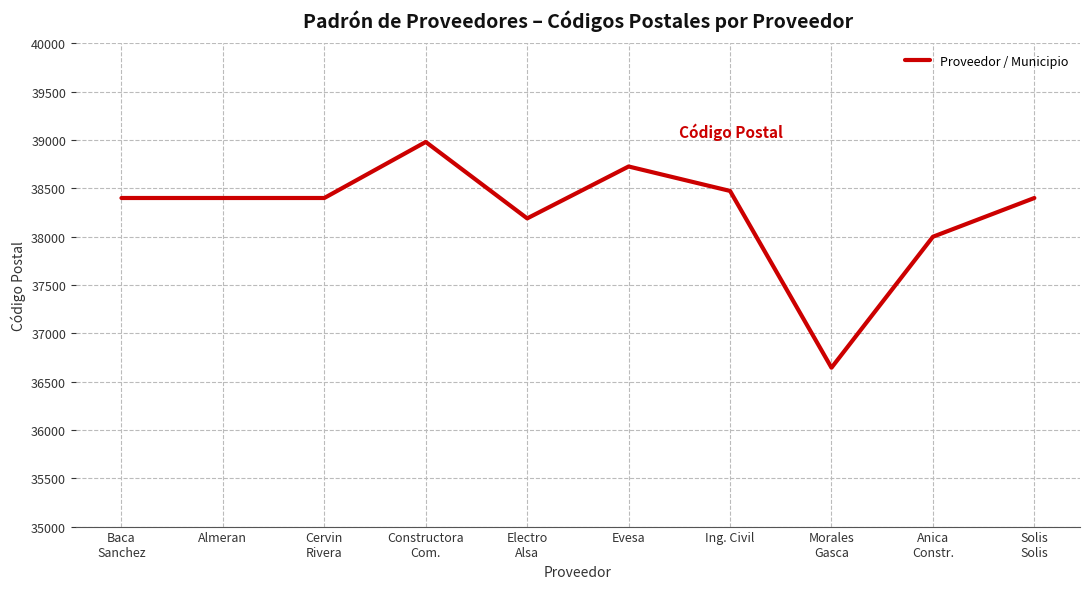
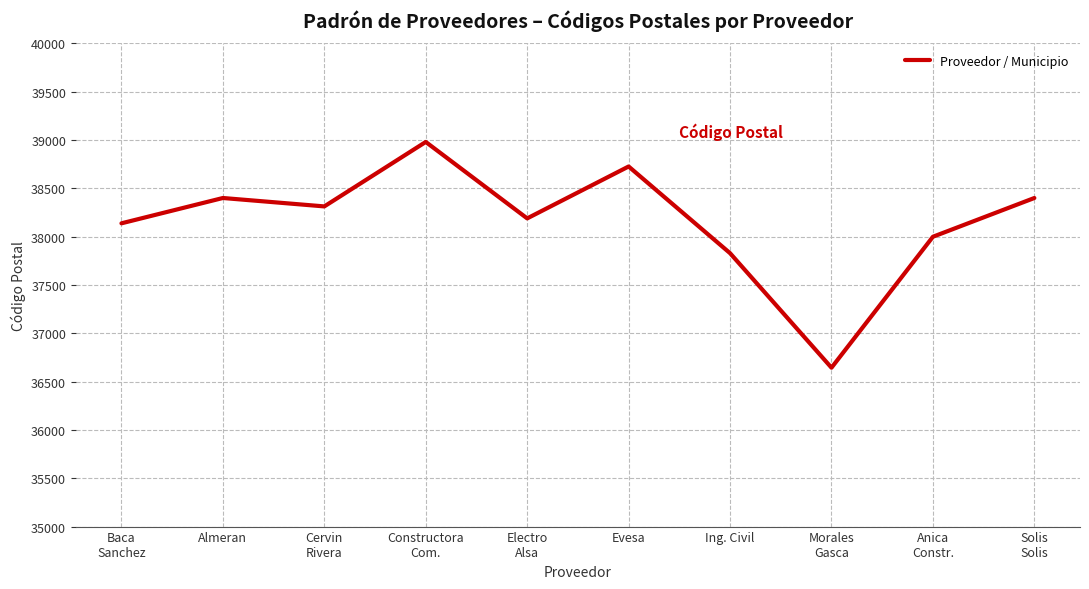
Baca Sanchez: 38400 -> 38100
Cervin Rivera: 38400 -> 38300
Ing. Civil: 38500 -> 37800
